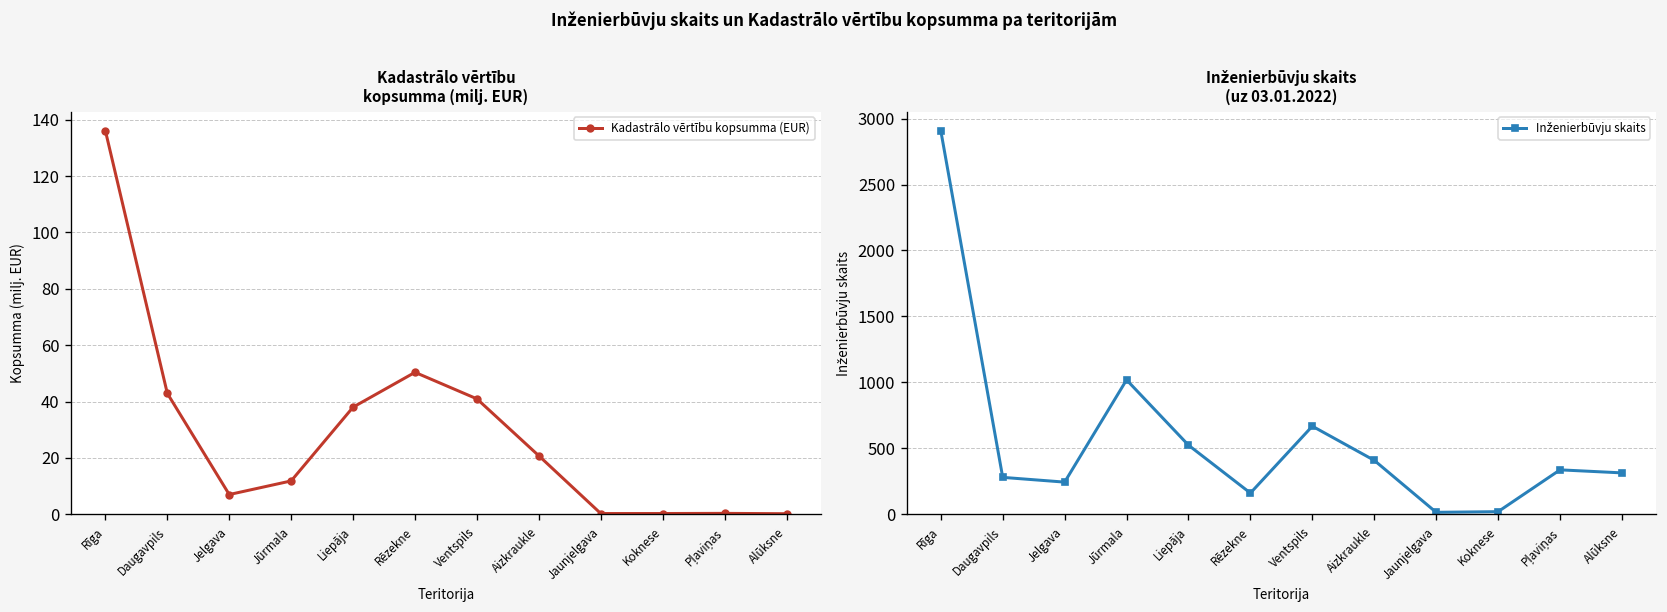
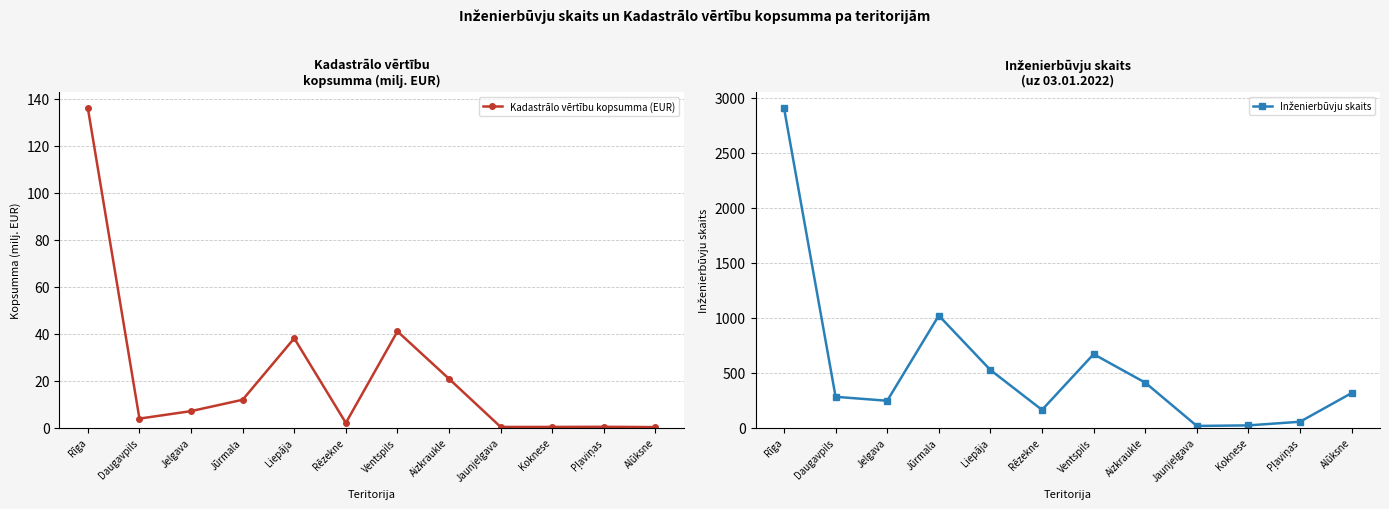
Kadastrālo vērtību kopsumma (milj. EUR), Daugavpils: 43 -> 4
Kadastrālo vērtību kopsumma (milj. EUR), Rēzekne: 50 -> 2
Inženierbūvju skaits (uz 03.01.2022), Pļaviņas: 340 -> 50
